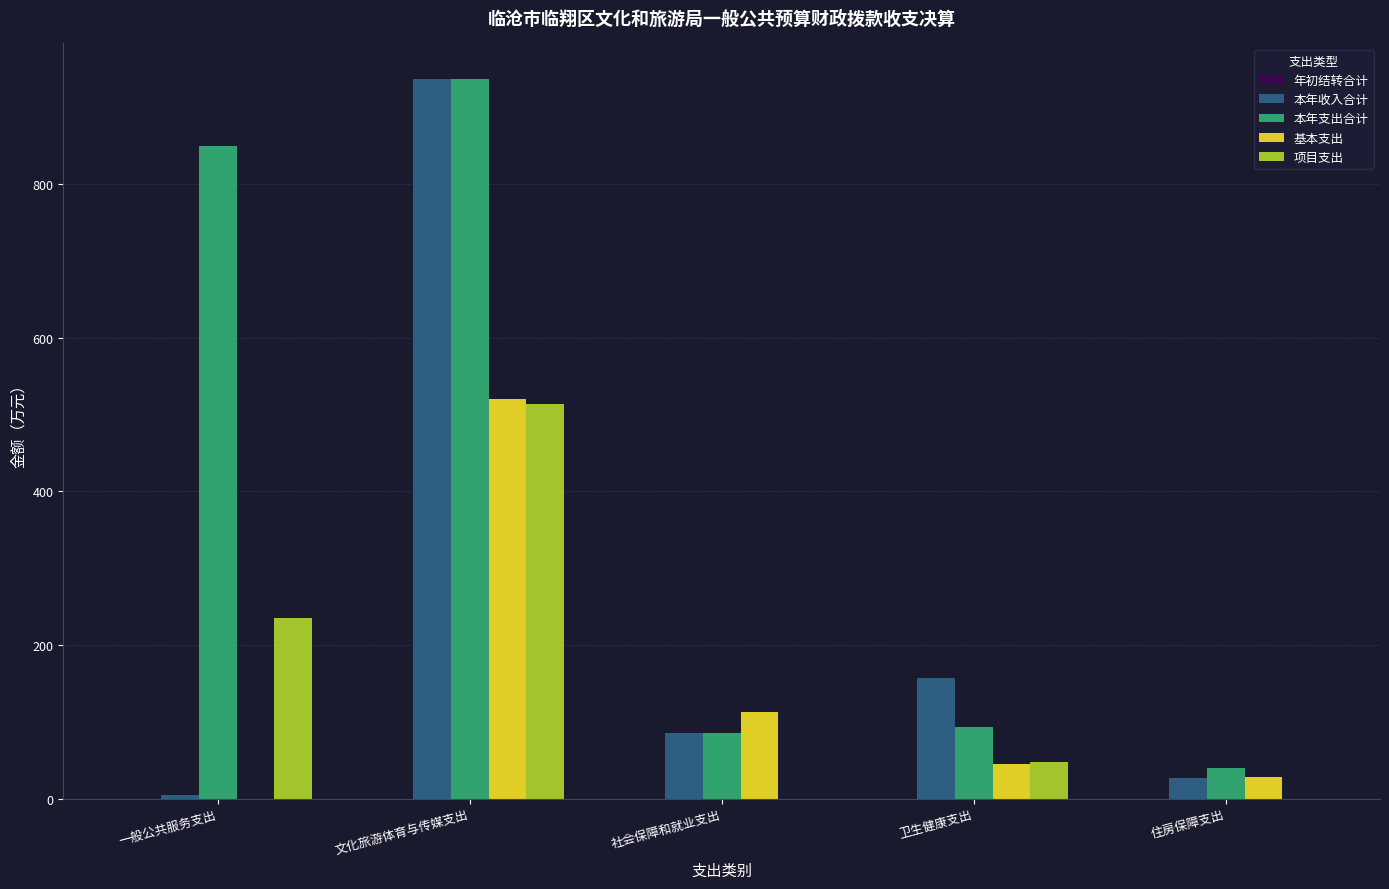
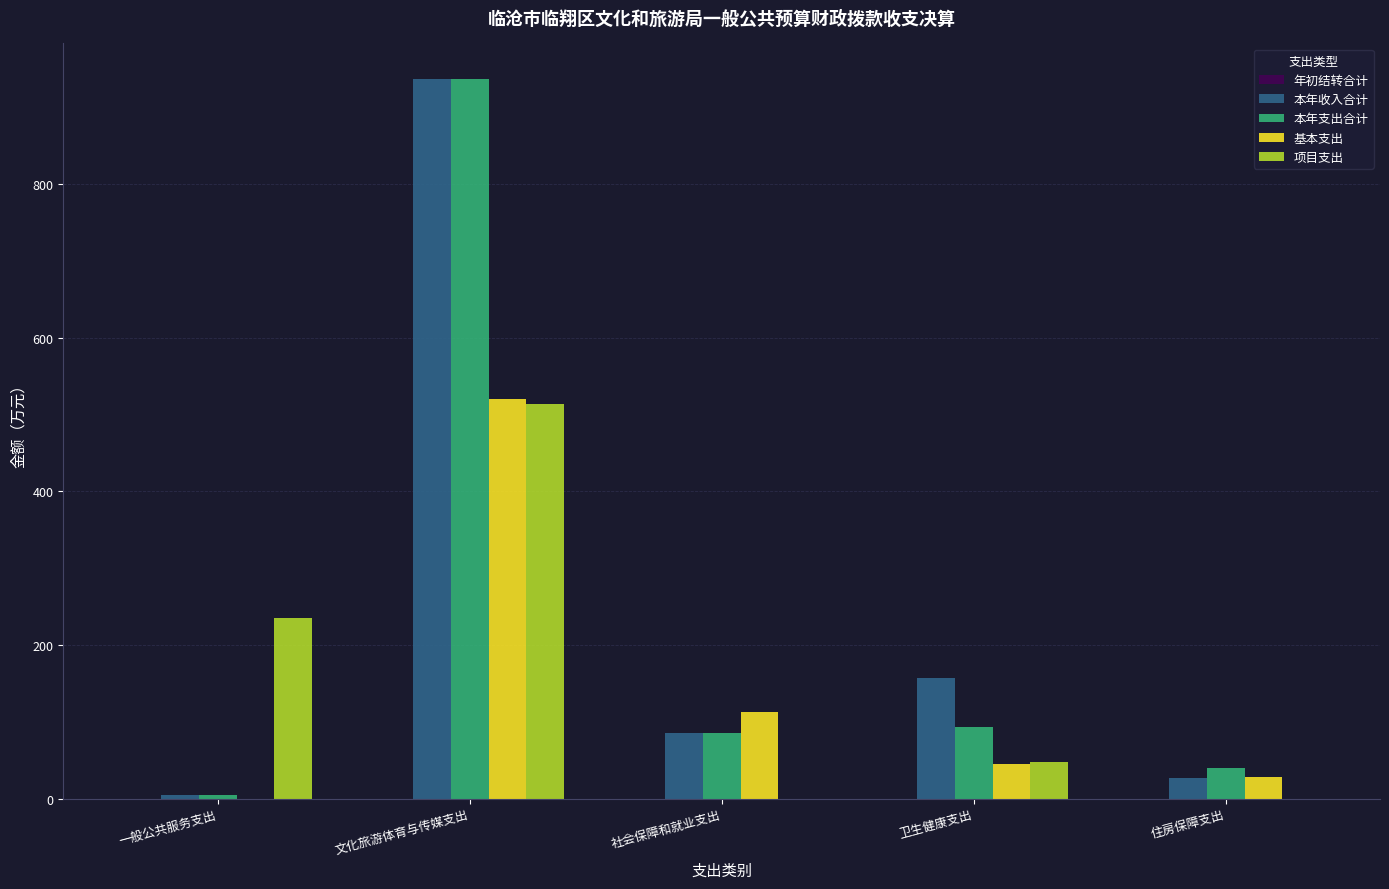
本年支出合计, 一般公共服务支出: 850 -> 10
